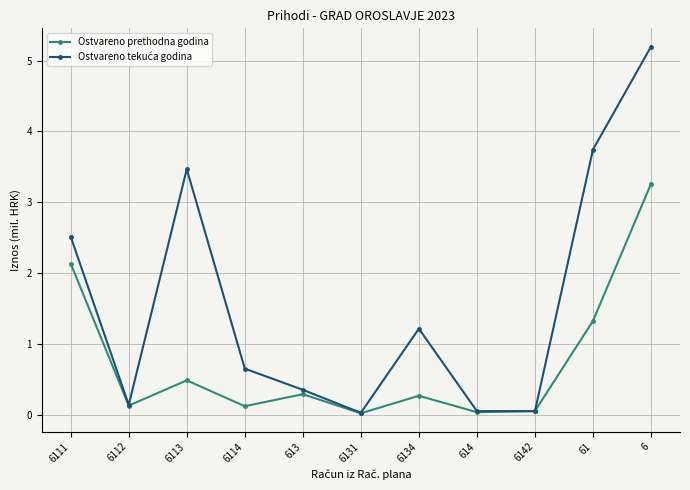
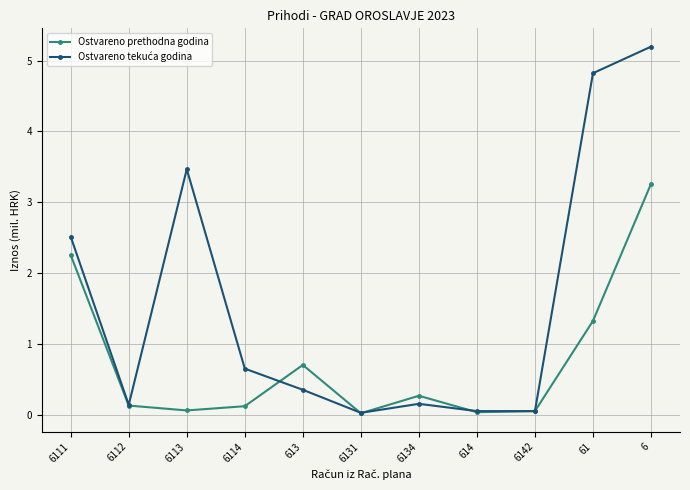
Ostvareno prethodna godina, 6111: 2.1 -> 2.3
Ostvareno prethodna godina, 6113: 0.5 -> 0.1
Ostvareno prethodna godina, 613: 0.3 -> 0.7
Ostvareno tekuća godina, 6134: 1.2 -> 0.2
Ostvareno tekuća godina, 61: 3.7 -> 4.8
